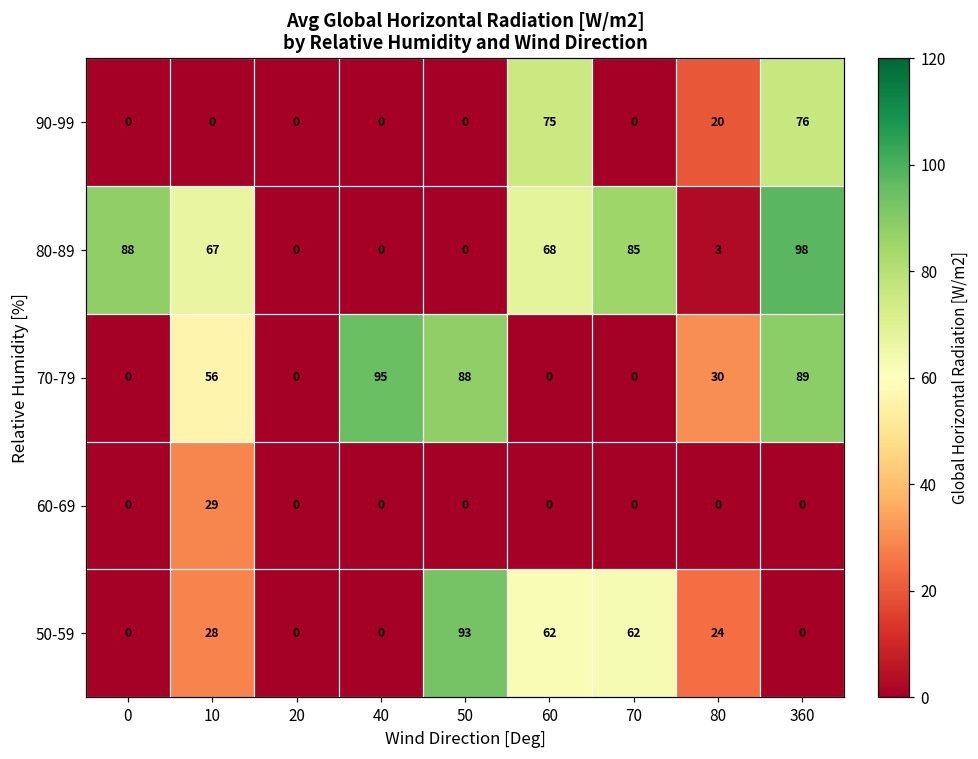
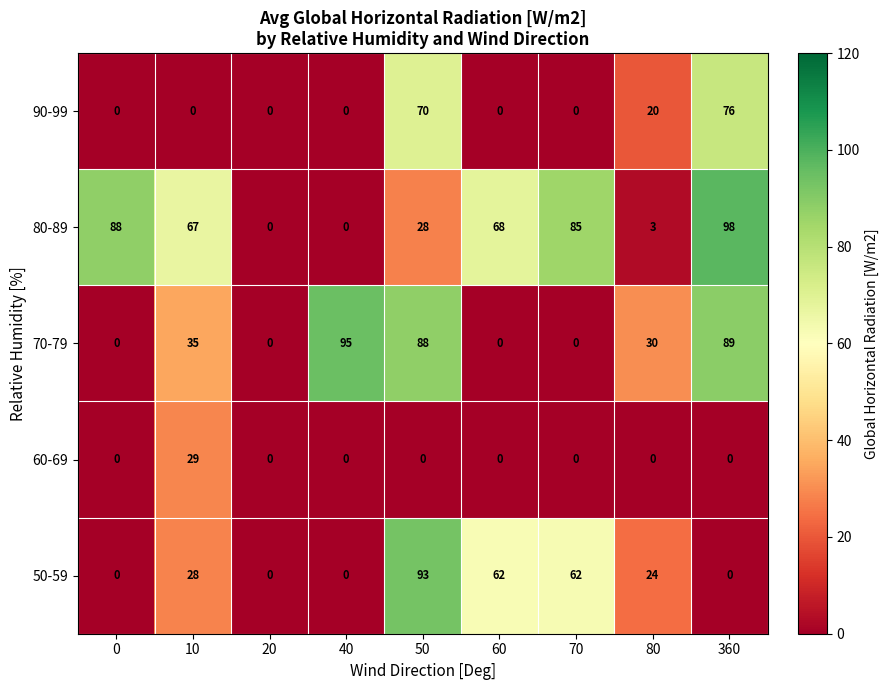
90-99, 50: 0 -> 70
90-99, 60: 75 -> 0
80-89, 50: 0 -> 28
70-79, 10: 56 -> 35
